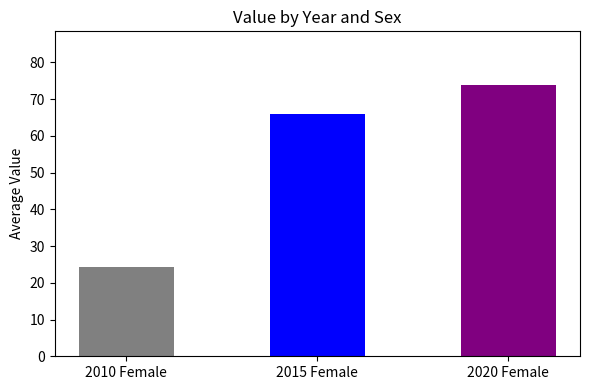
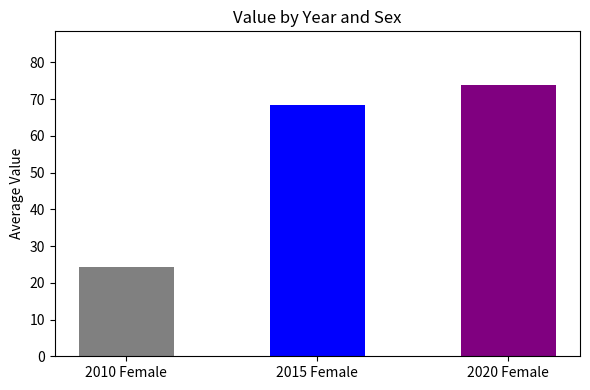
2015 Female: 66 -> 68
